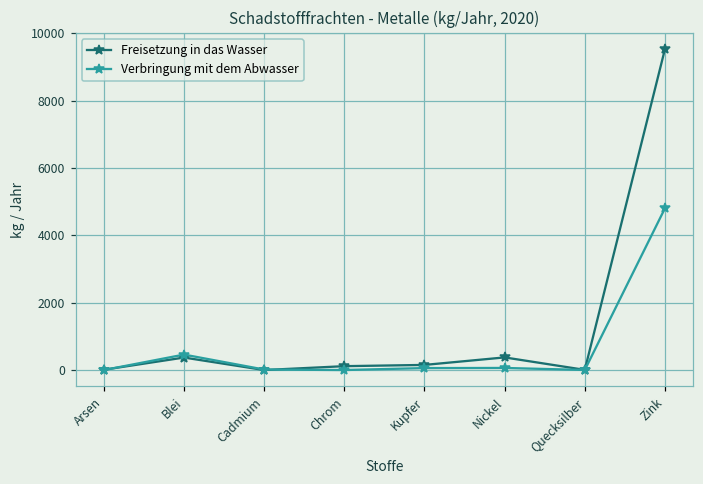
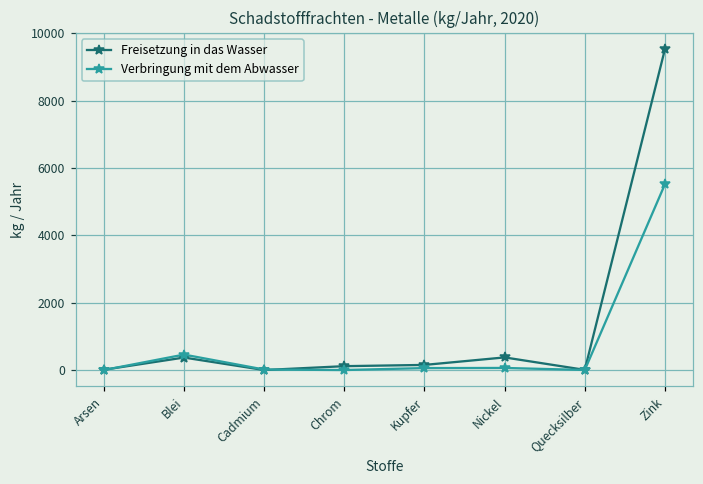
Verbringung mit dem Abwasser, Zink: 4800 -> 5500
